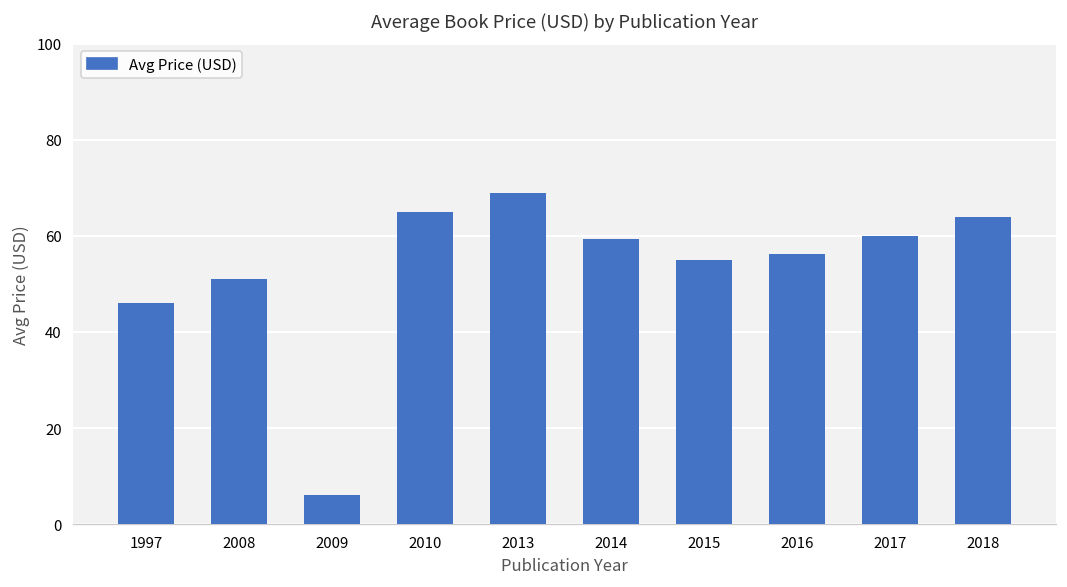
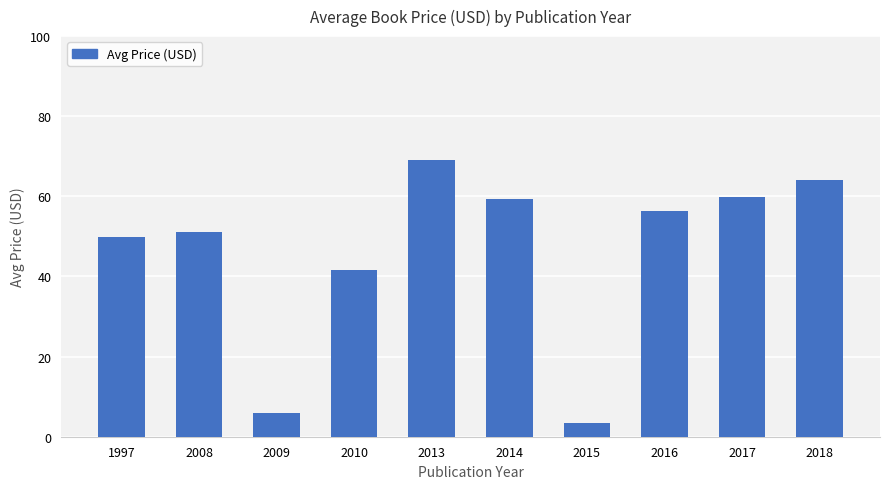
1997: 46 -> 50
2010: 65 -> 42
2015: 55 -> 3
